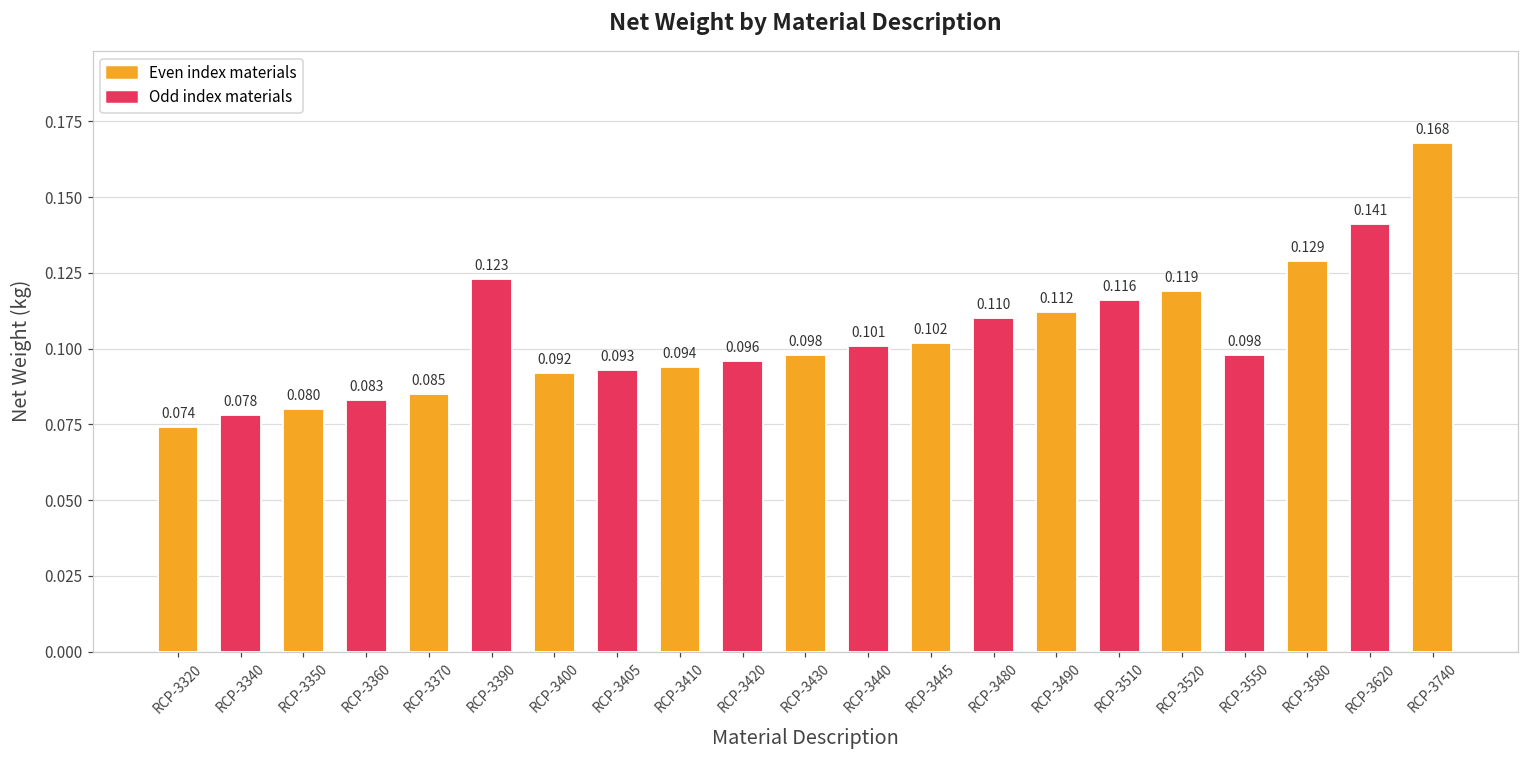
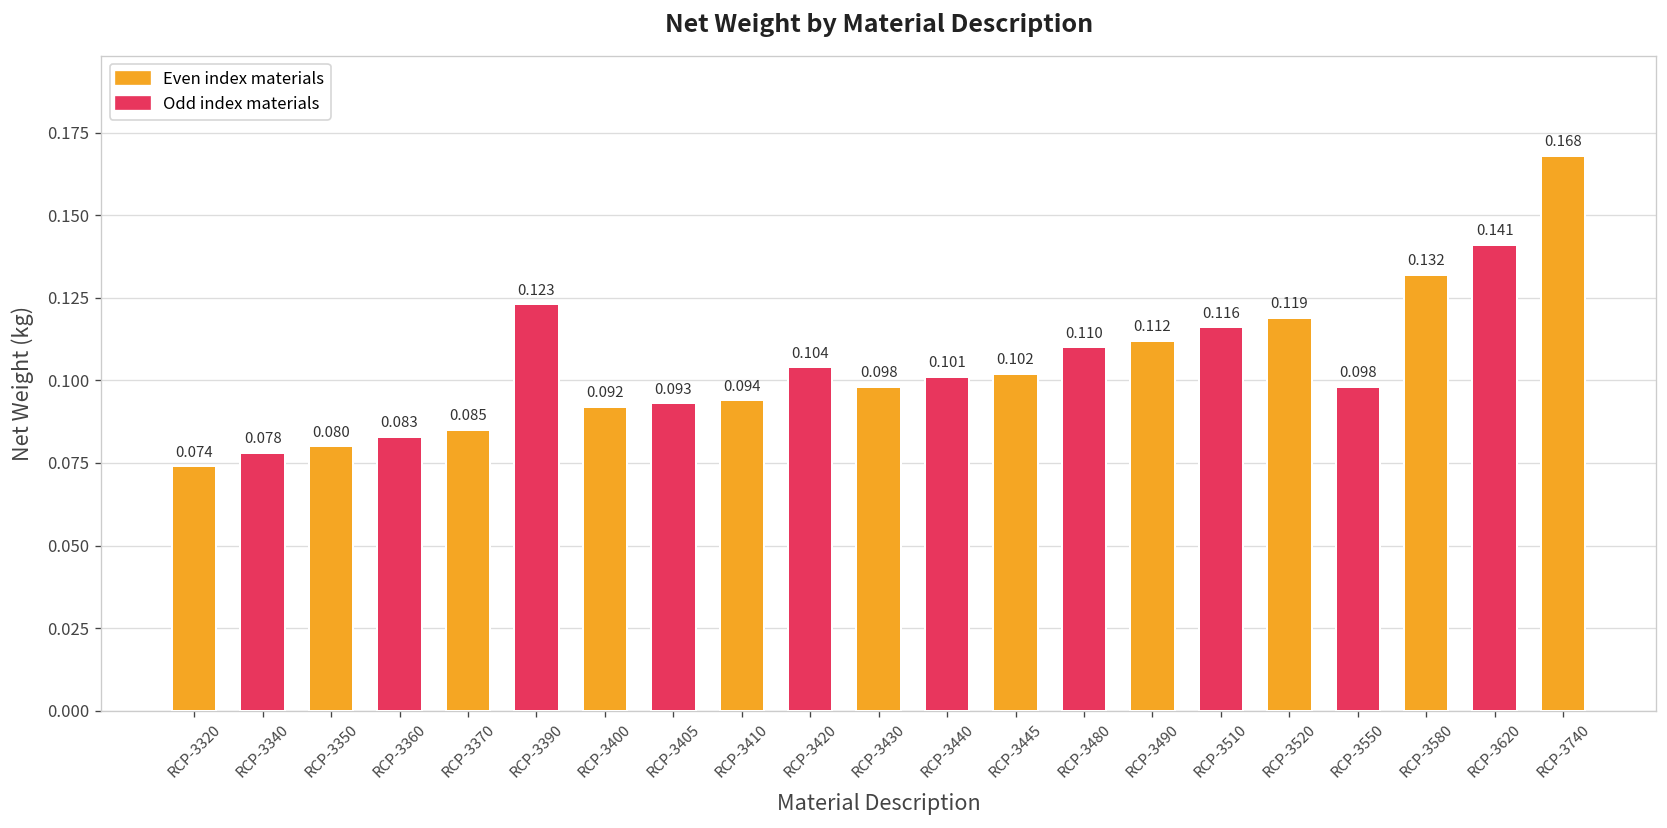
RCP-3420: 0.096 -> 0.104
RCP-3580: 0.129 -> 0.132
